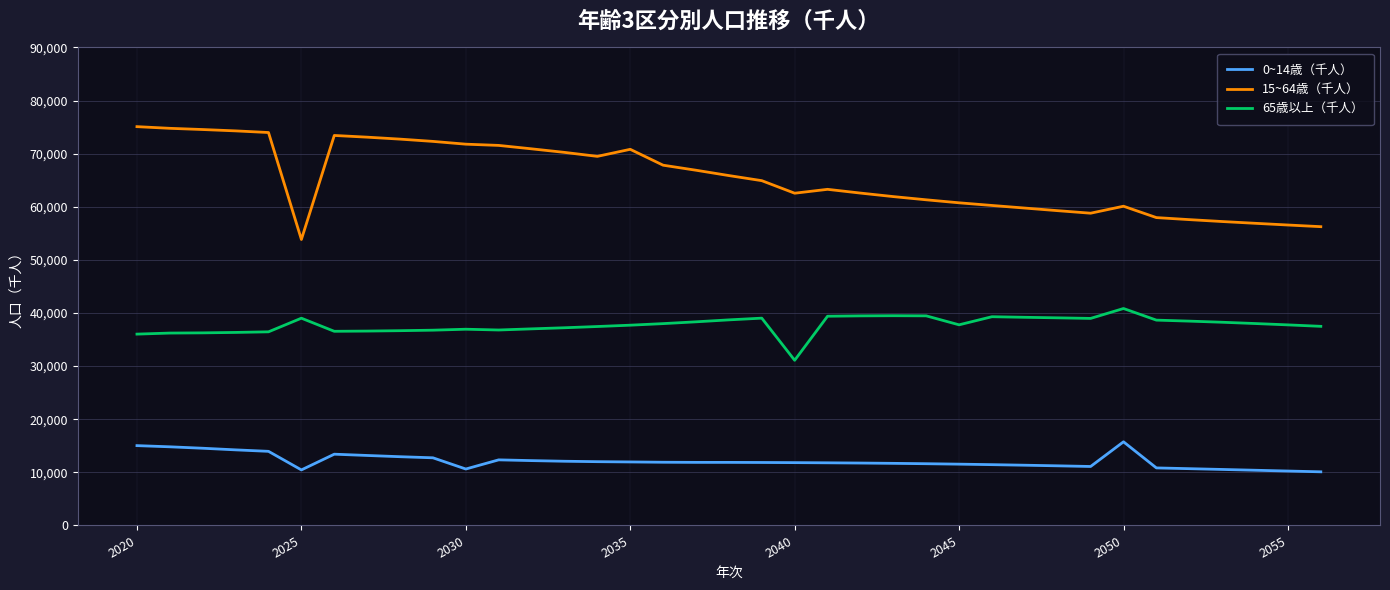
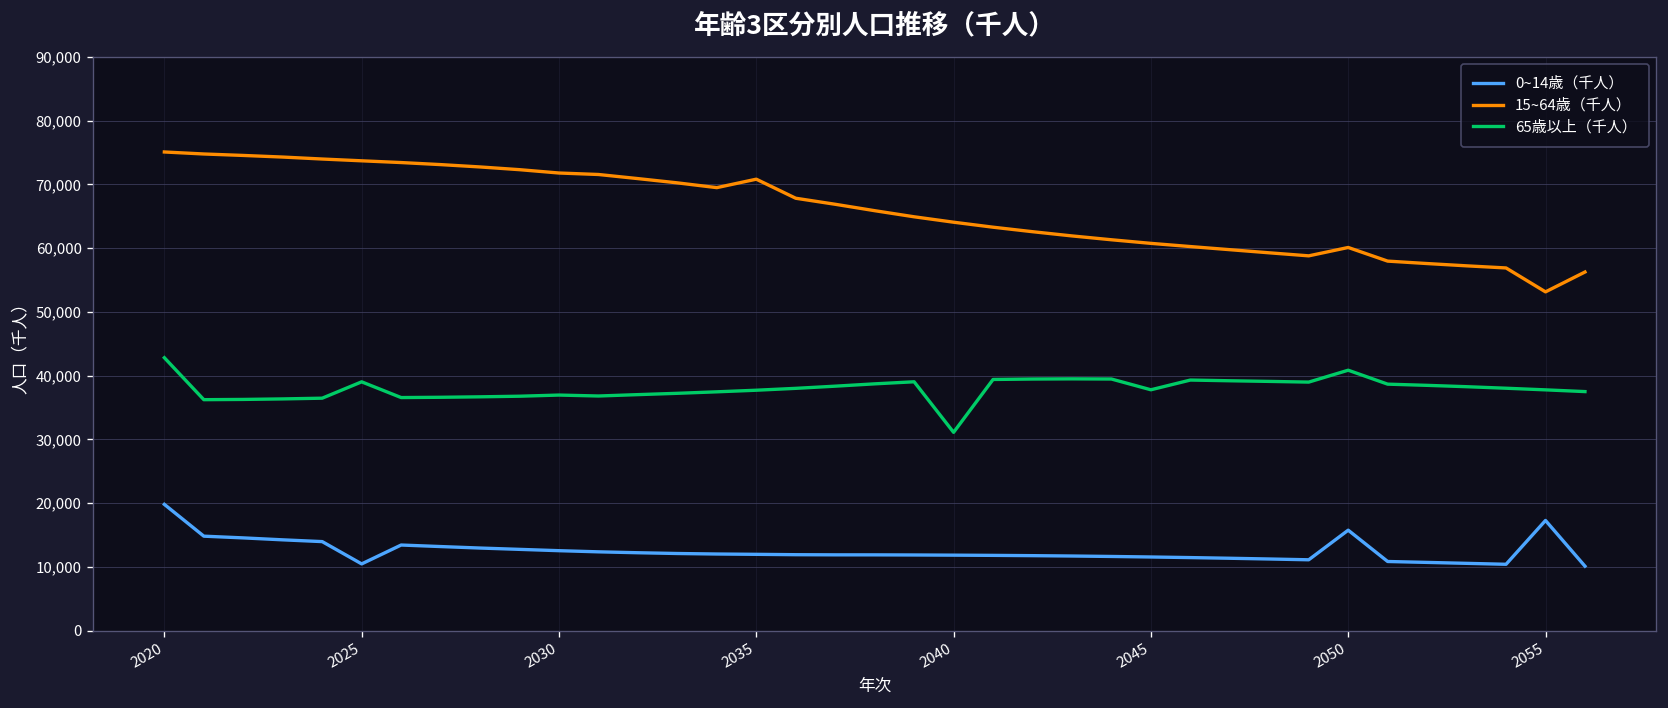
0~14歳（千人）, 2020: 15,000 -> 20,000
65歳以上（千人）, 2020: 36,000 -> 43,000
15~64歳（千人）, 2025: 54,000 -> 74,000
0~14歳（千人）, 2030: 11,000 -> 13,000
15~64歳（千人）, 2040: 63,000 -> 64,000
0~14歳（千人）, 2055: 10,000 -> 17,000
15~64歳（千人）, 2055: 57,000 -> 53,000
